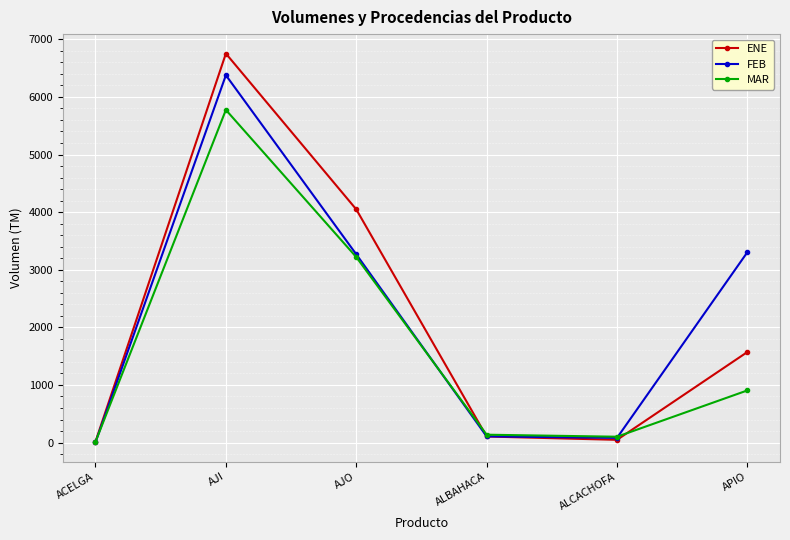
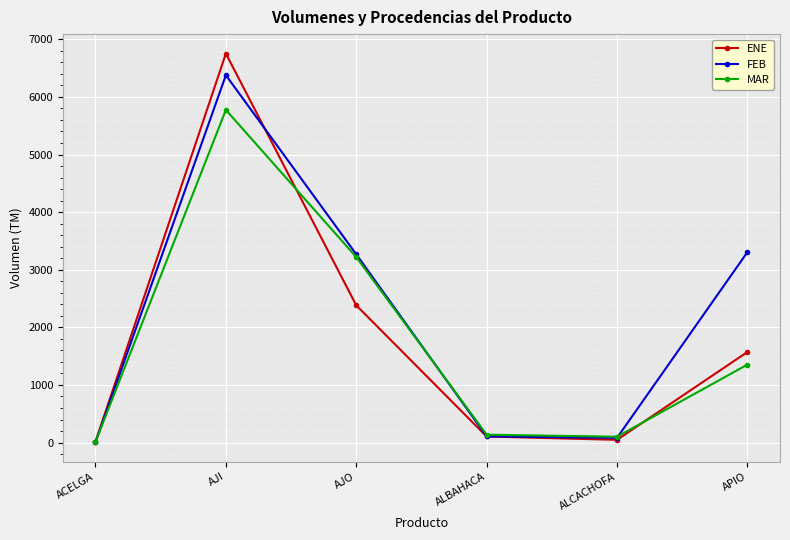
ENE, AJO: 4000 -> 2400
MAR, APIO: 900 -> 1400
